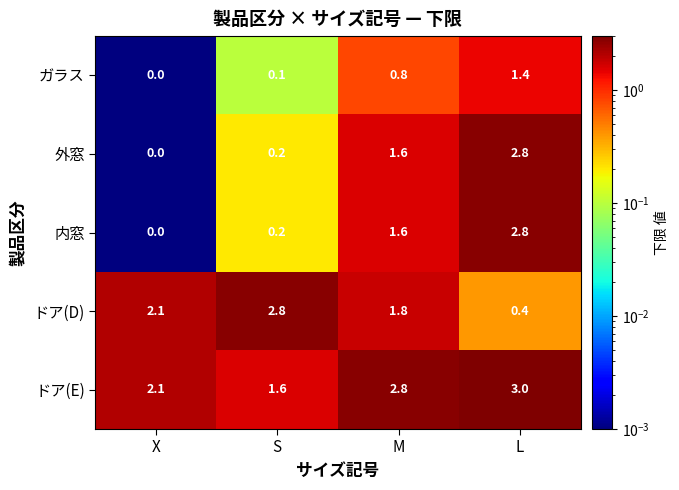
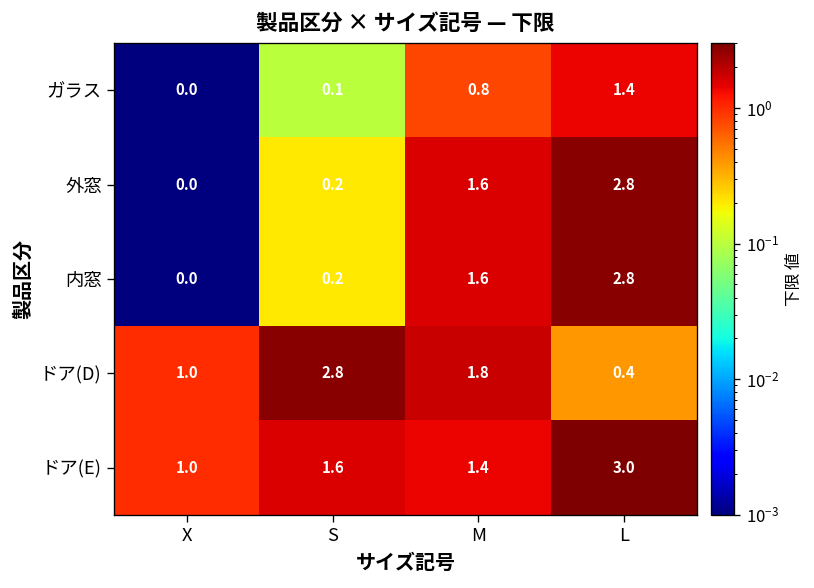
ドア(D), X: 2.1 -> 1.0
ドア(E), X: 2.1 -> 1.0
ドア(E), M: 2.8 -> 1.4
